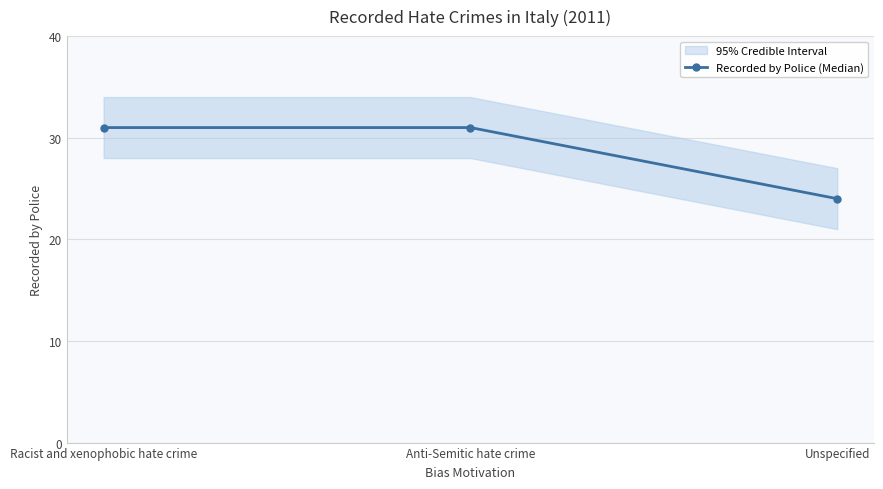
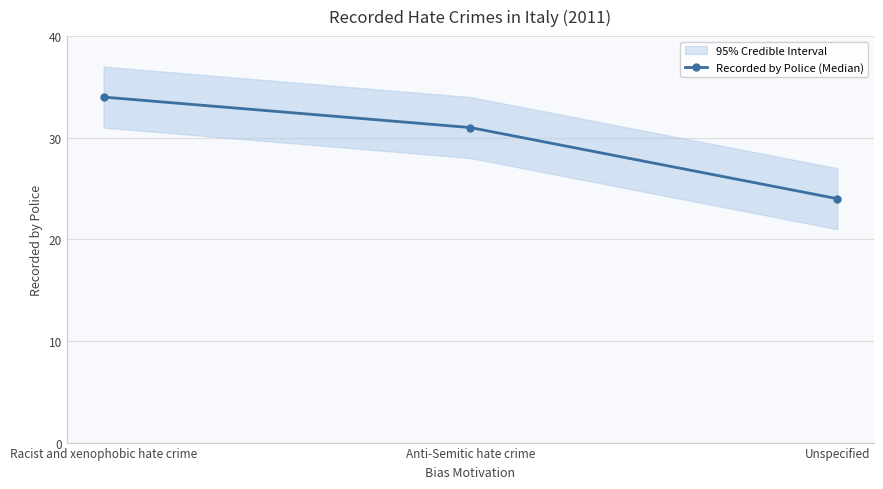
Recorded by Police (Median), Racist and xenophobic hate crime: 31 -> 34
